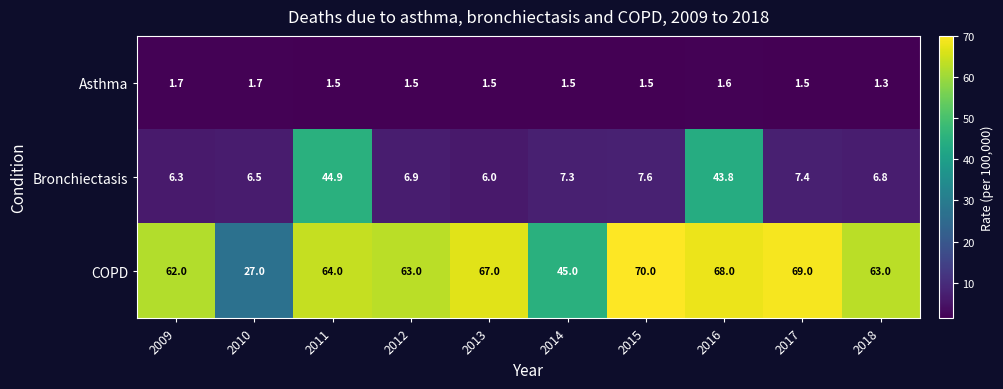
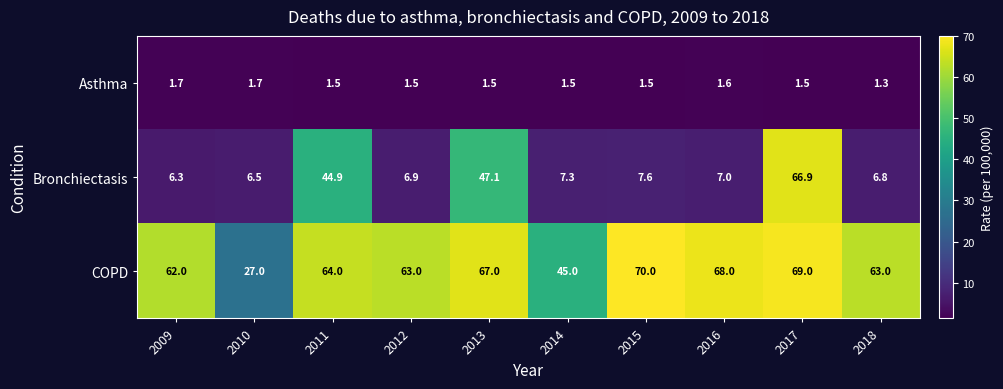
Bronchiectasis, 2013: 6.0 -> 47.1
Bronchiectasis, 2016: 43.8 -> 7.0
Bronchiectasis, 2017: 7.4 -> 66.9
